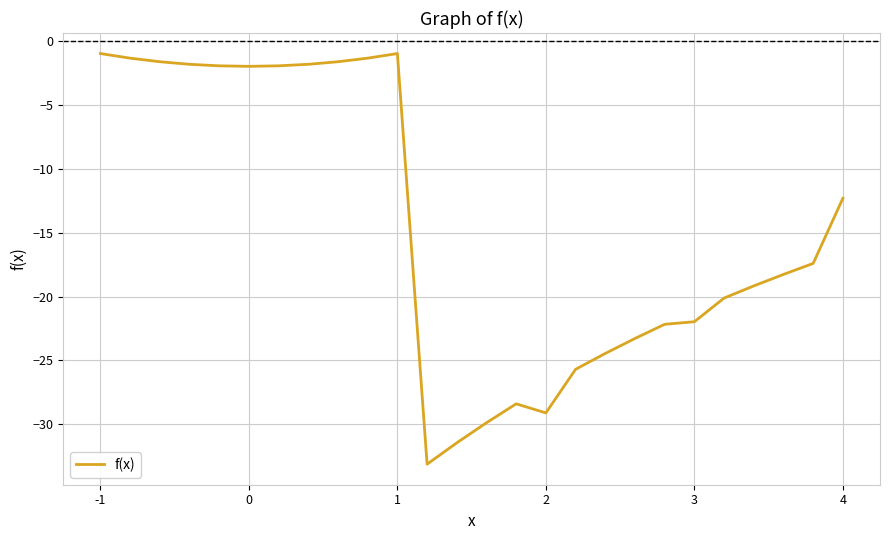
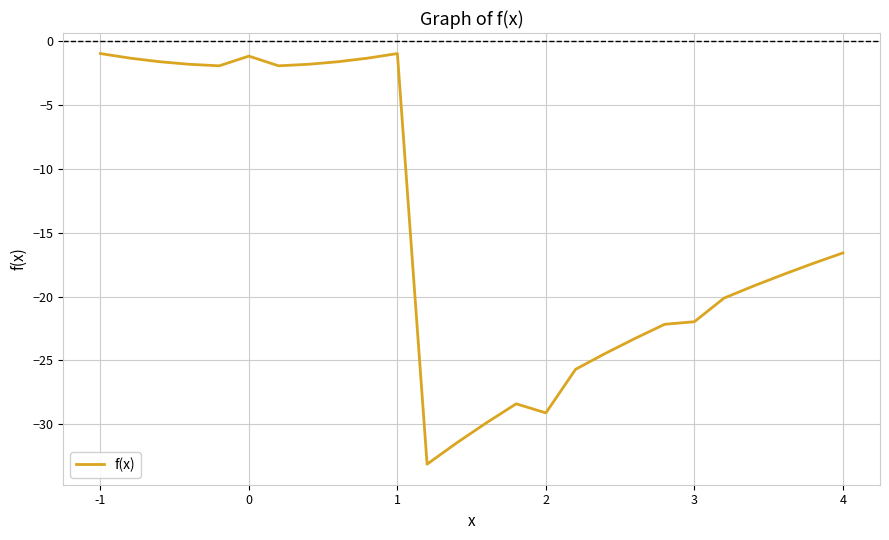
0: -2.0 -> -1.2
4: -12.3 -> -16.6
